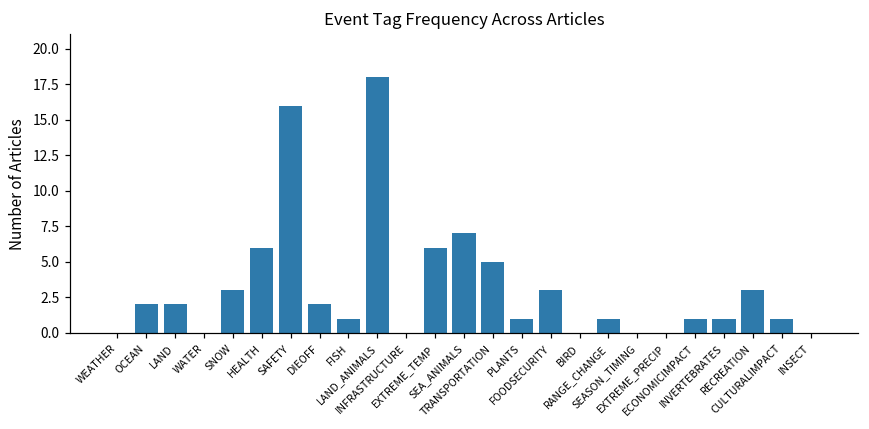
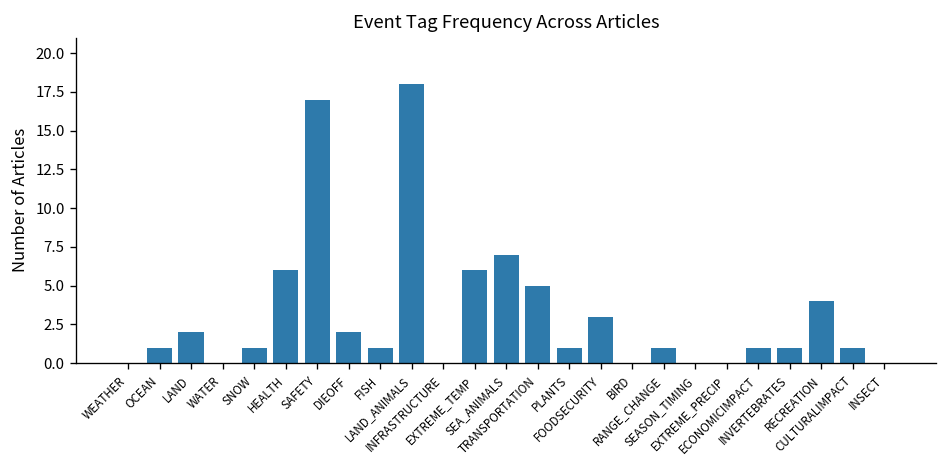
OCEAN: 2 -> 1
SNOW: 3 -> 1
SAFETY: 16 -> 17
RECREATION: 3 -> 4
